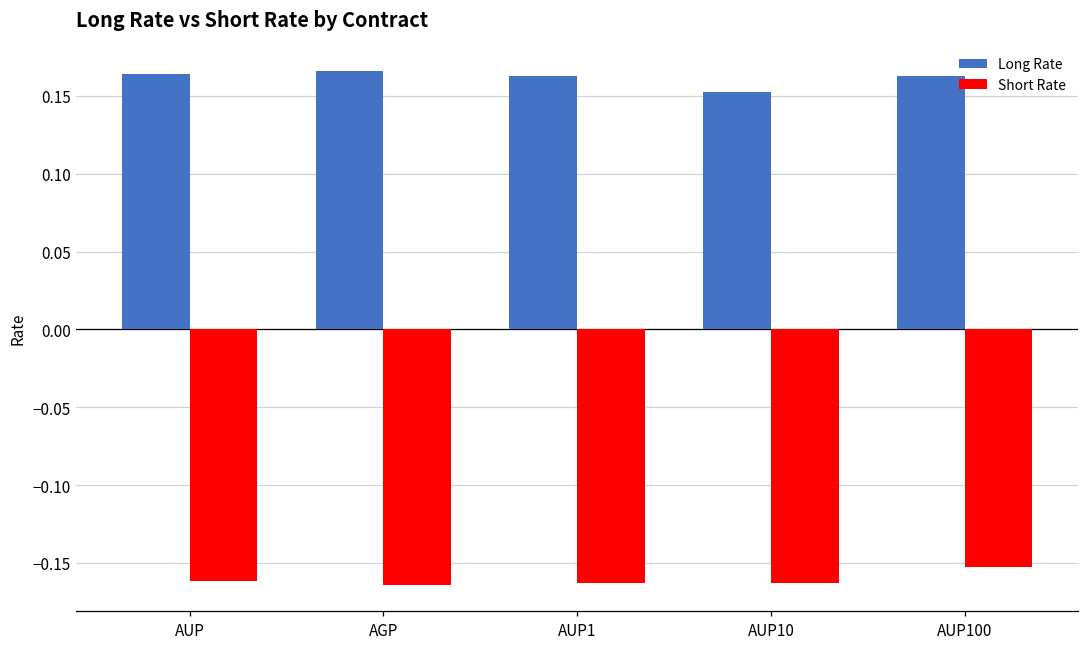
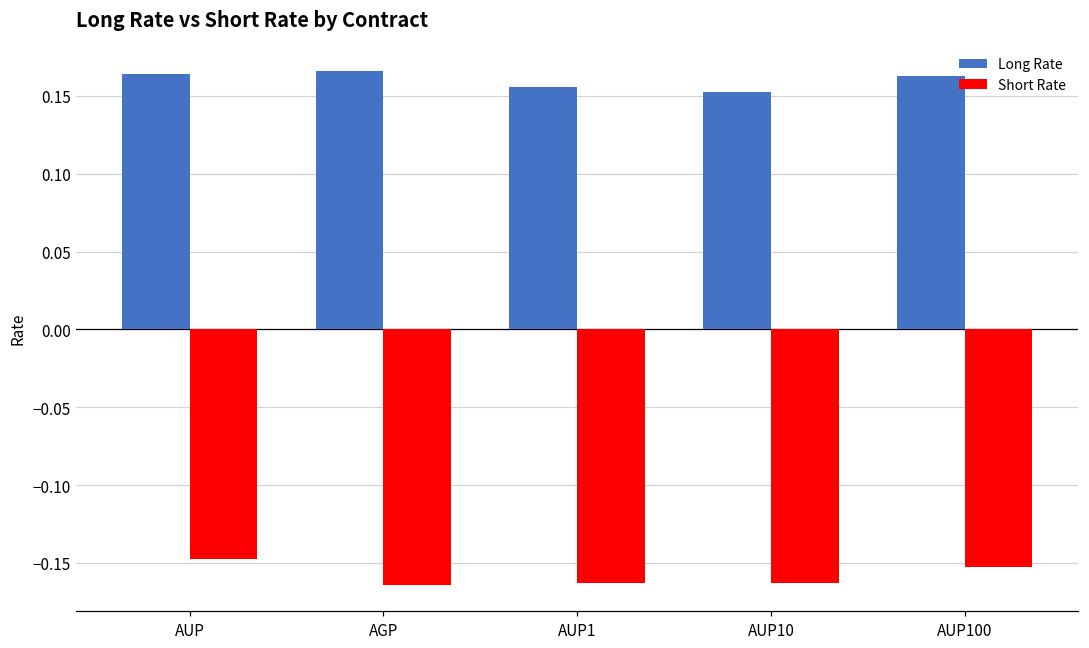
Short Rate, AUP: -0.162 -> -0.147
Long Rate, AUP1: 0.163 -> 0.155
